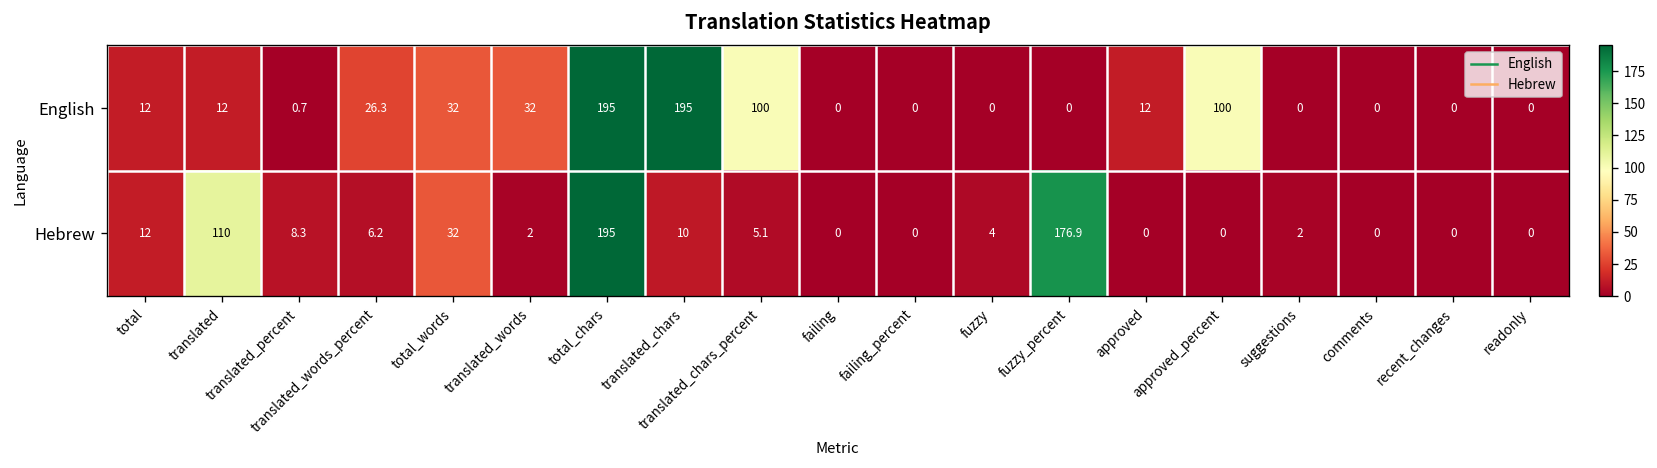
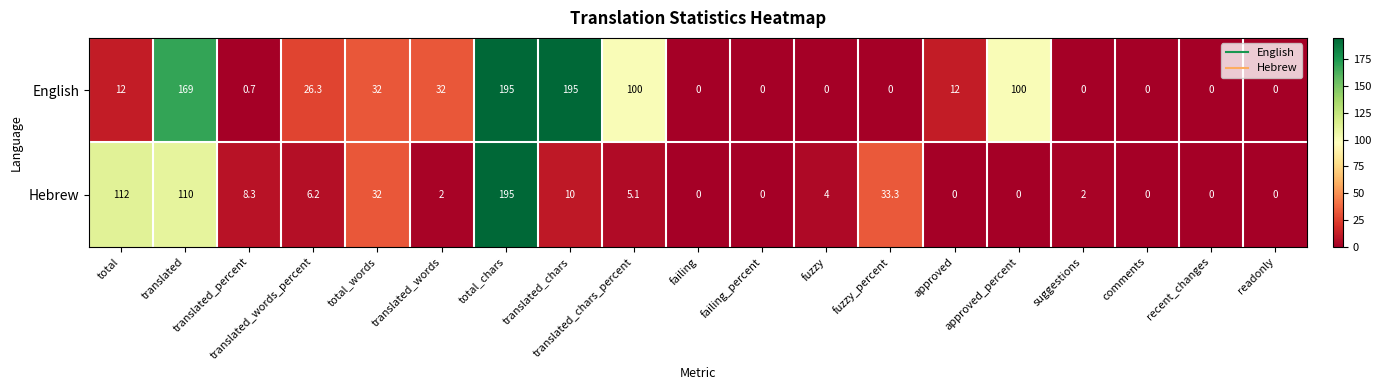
English, translated: 12 -> 169
Hebrew, total: 12 -> 112
Hebrew, fuzzy_percent: 176.9 -> 33.3
